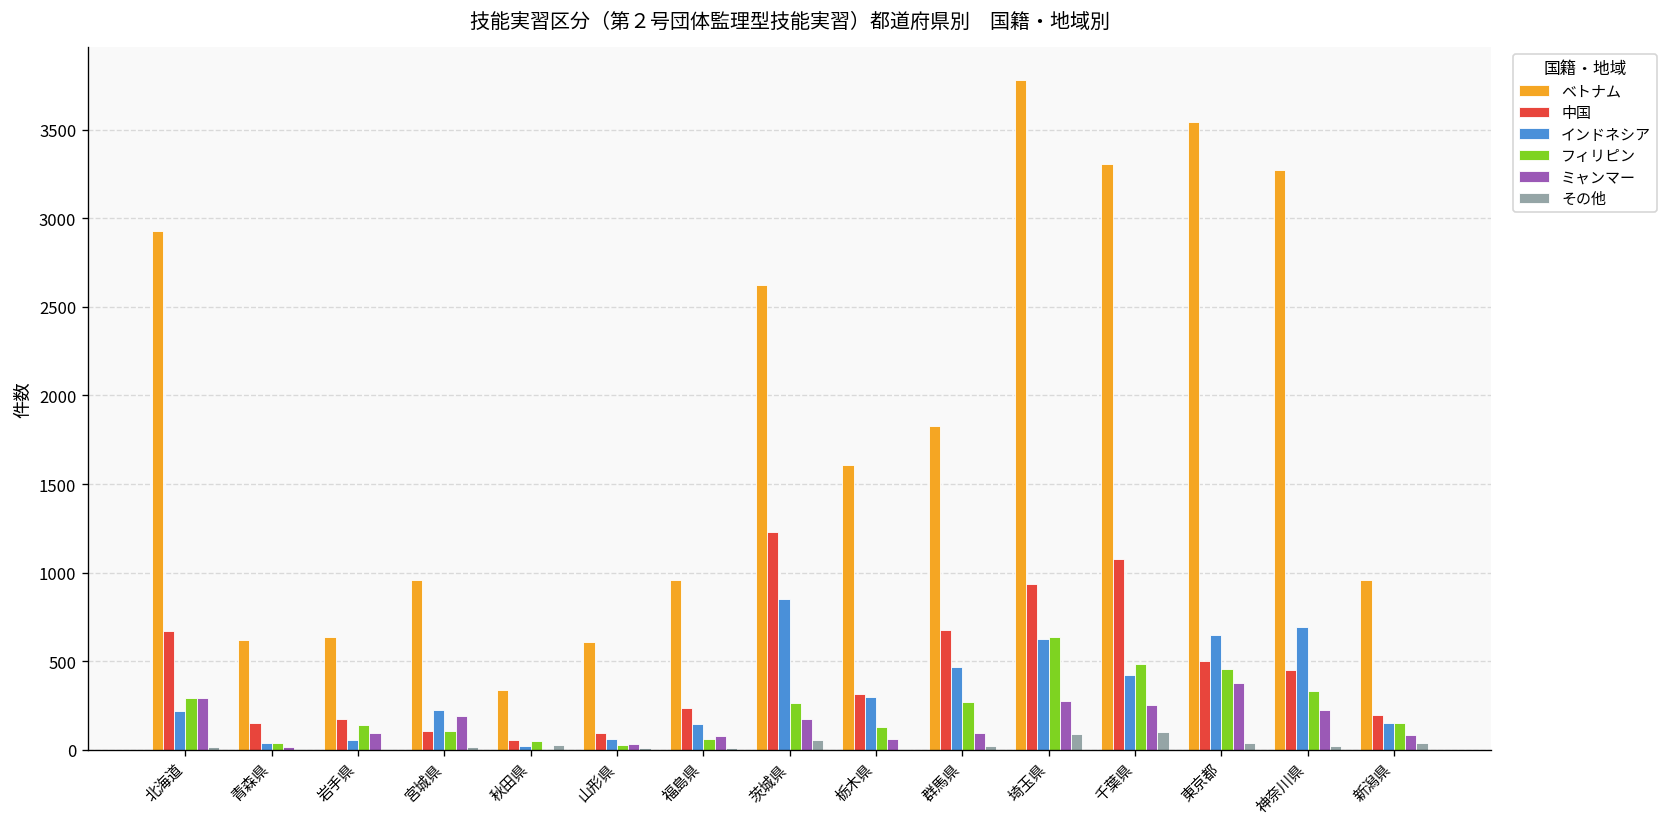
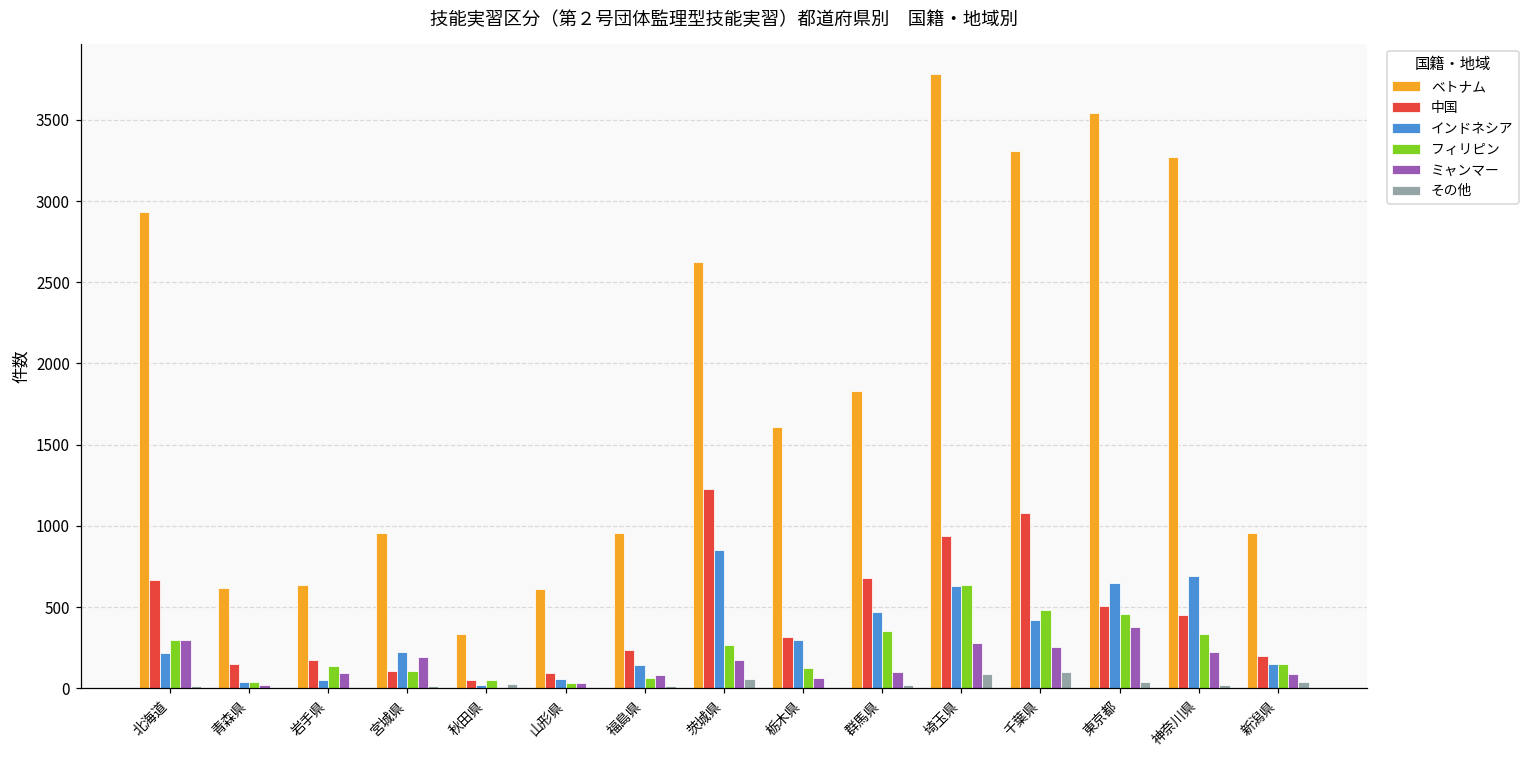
フィリピン, 群馬県: 270 -> 350
